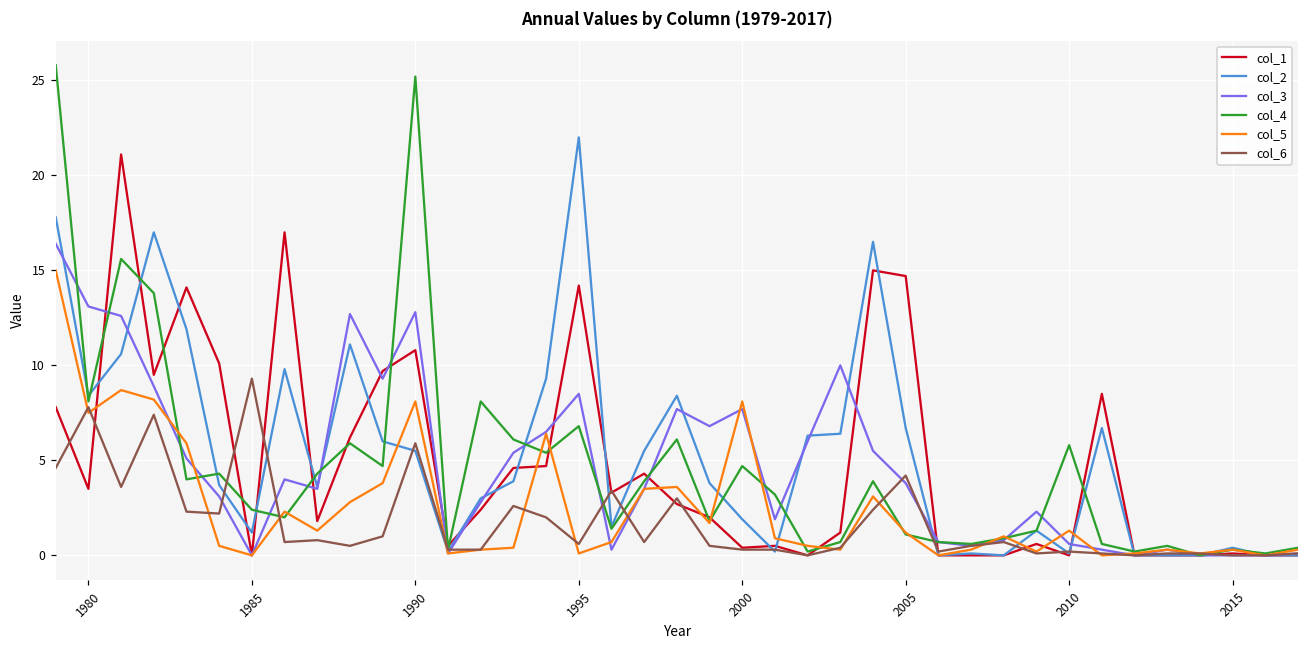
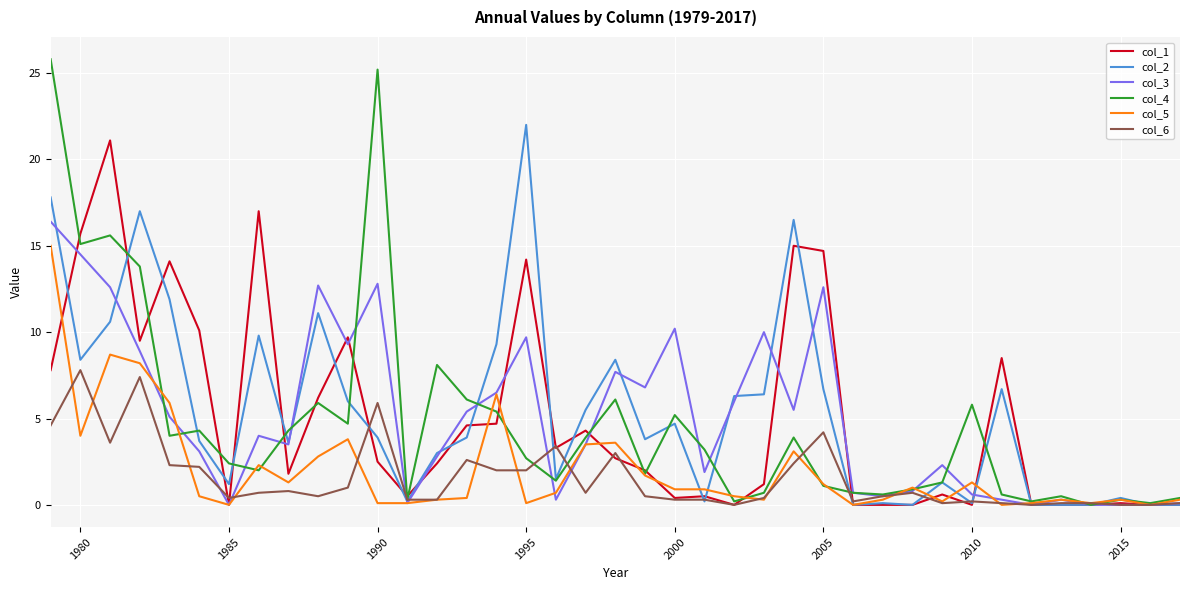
col_1, 1980: 3.5 -> 15.7
col_3, 1980: 13.1 -> 14.5
col_4, 1980: 8.1 -> 15.1
col_5, 1980: 7.5 -> 4.0
col_6, 1985: 9.3 -> 0.4
col_1, 1990: 10.8 -> 2.5
col_2, 1990: 5.5 -> 3.9
col_5, 1990: 8.1 -> 0.1
col_3, 1995: 8.5 -> 9.7
col_4, 1995: 6.8 -> 2.7
col_6, 1995: 0.6 -> 2.0
col_2, 2000: 1.9 -> 4.7
col_3, 2000: 7.7 -> 10.2
col_4, 2000: 4.7 -> 5.2
col_5, 2000: 8.1 -> 0.9
col_3, 2005: 3.8 -> 12.6
